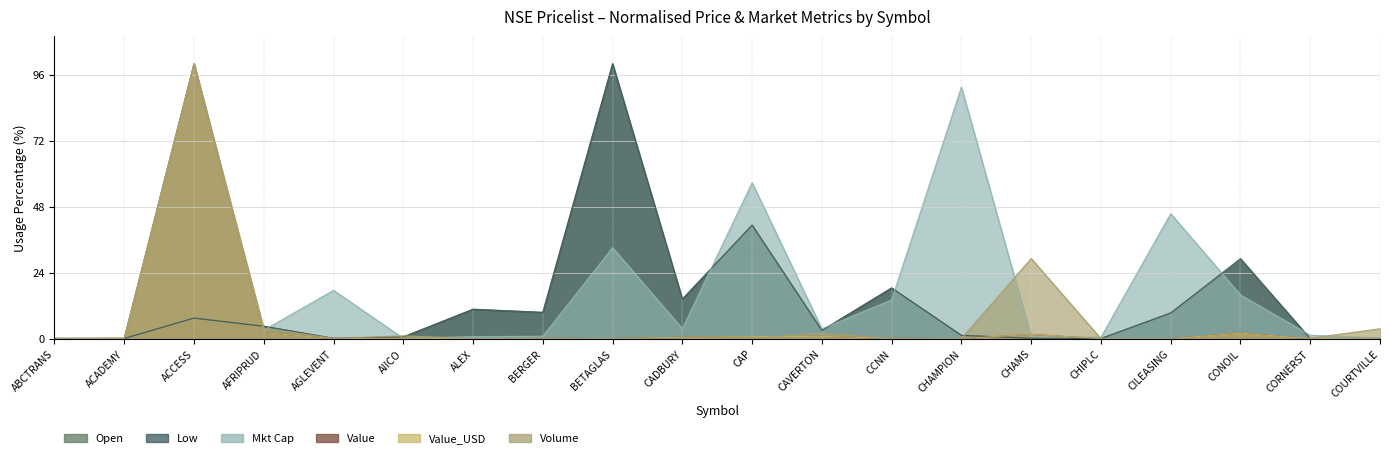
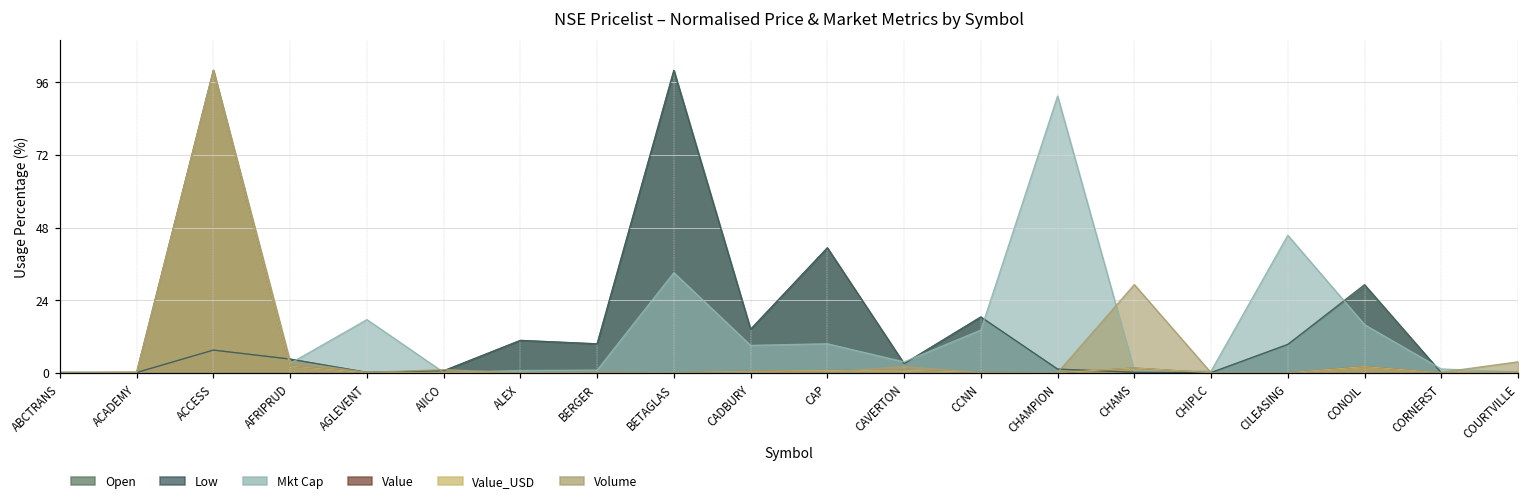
Mkt Cap, CADBURY: 4 -> 9
Mkt Cap, CAP: 57 -> 10
